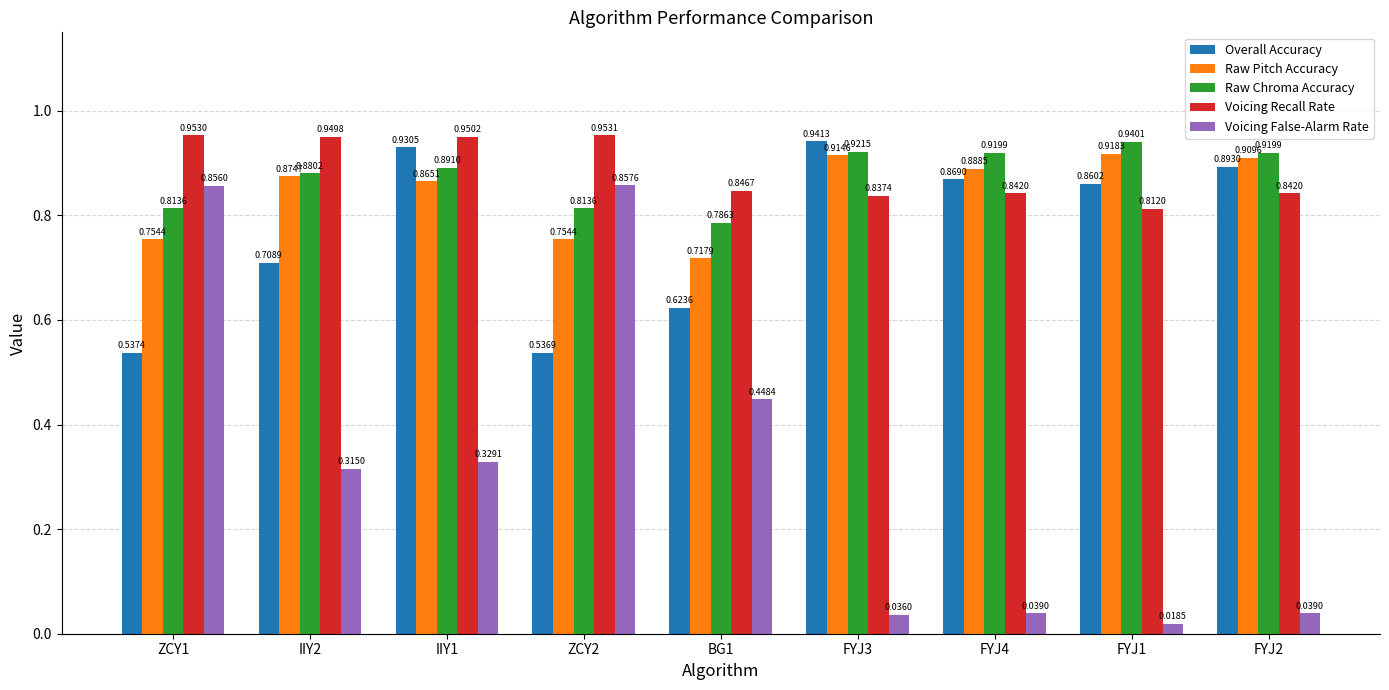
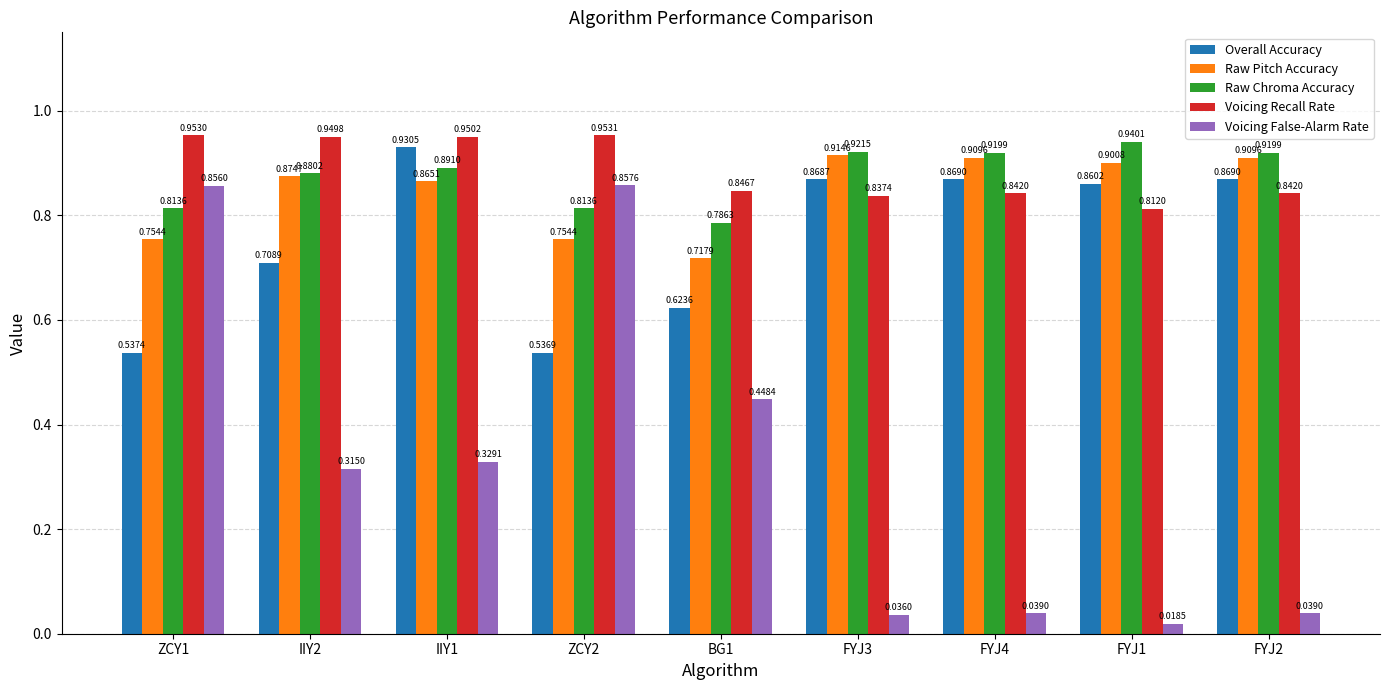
Overall Accuracy, FYJ3: 0.9413 -> 0.8687
Raw Pitch Accuracy, FYJ4: 0.8885 -> 0.9096
Raw Pitch Accuracy, FYJ1: 0.9183 -> 0.9008
Overall Accuracy, FYJ2: 0.8930 -> 0.8690
